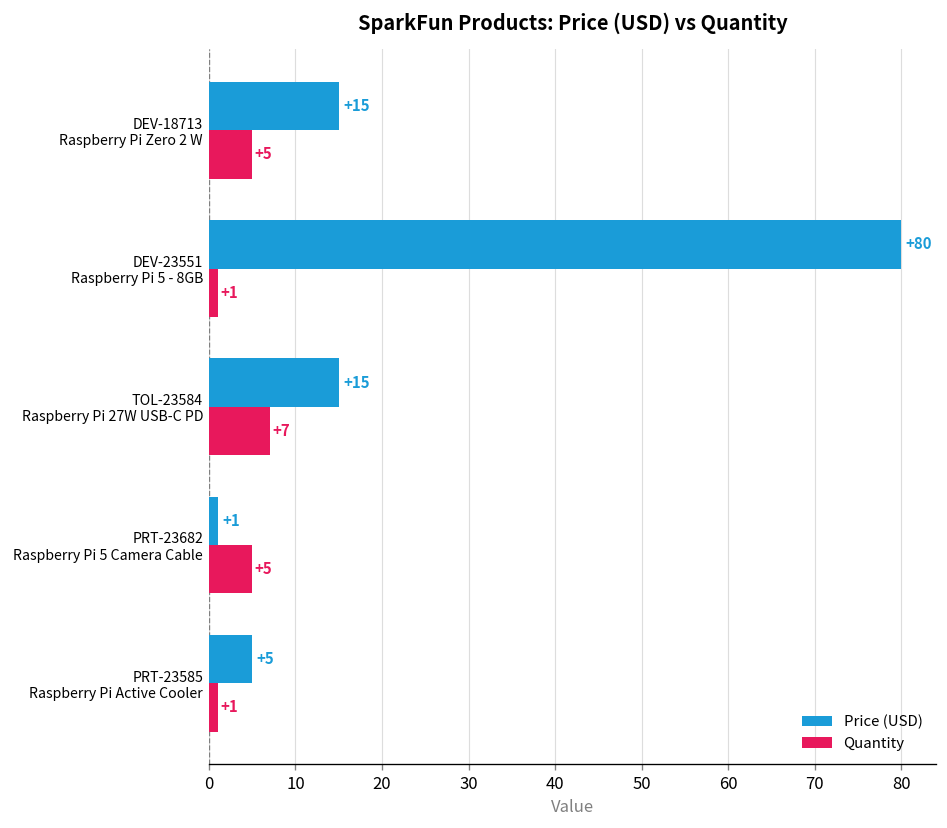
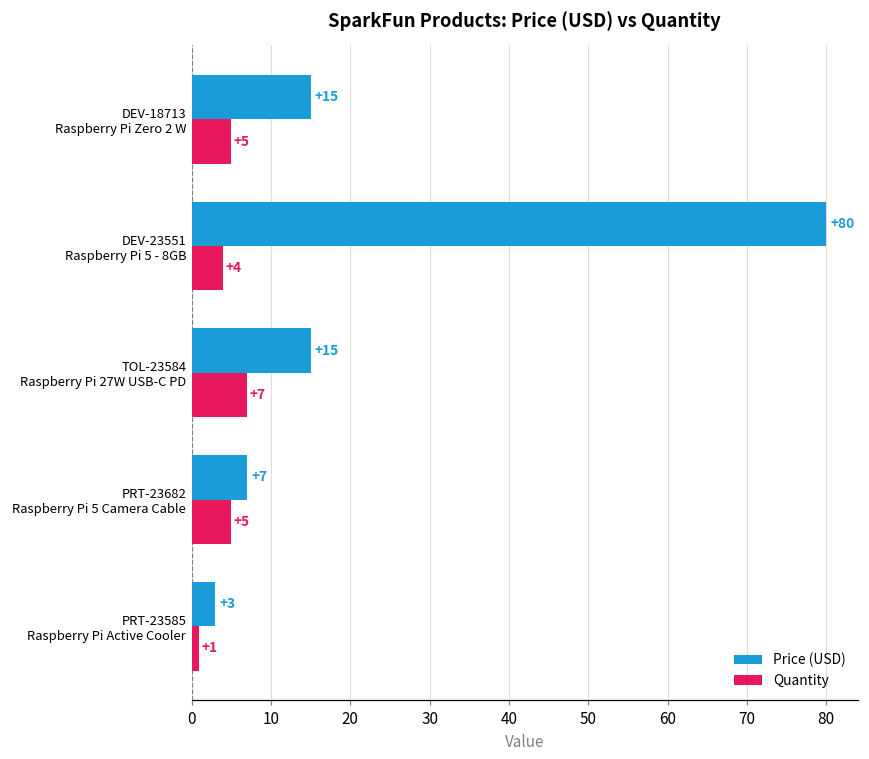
Quantity, DEV-23551 Raspberry Pi 5 - 8GB: +1 -> +4
Price (USD), PRT-23682 Raspberry Pi 5 Camera Cable: +1 -> +7
Price (USD), PRT-23585 Raspberry Pi Active Cooler: +5 -> +3
